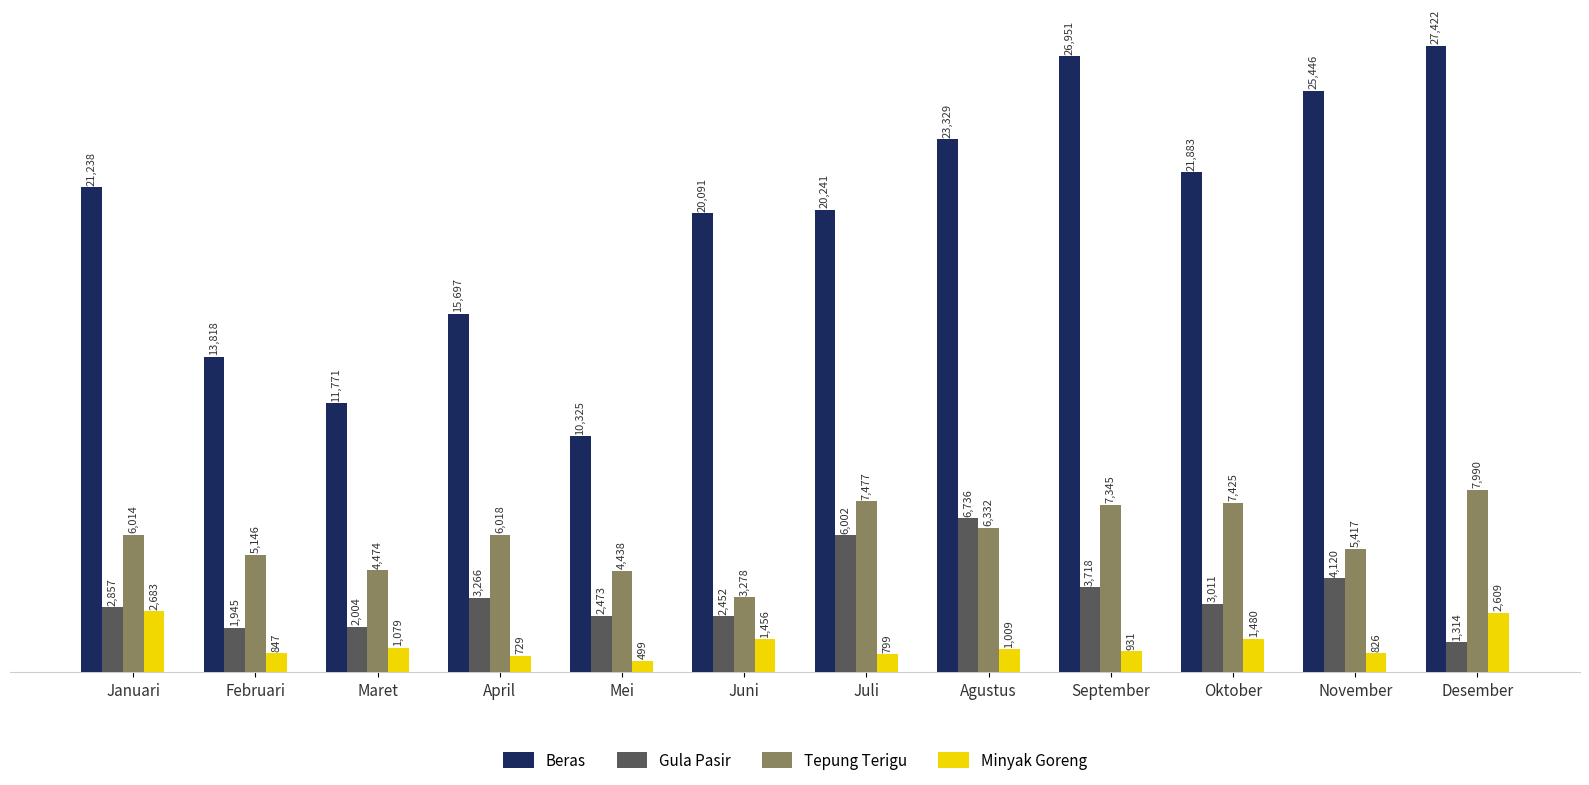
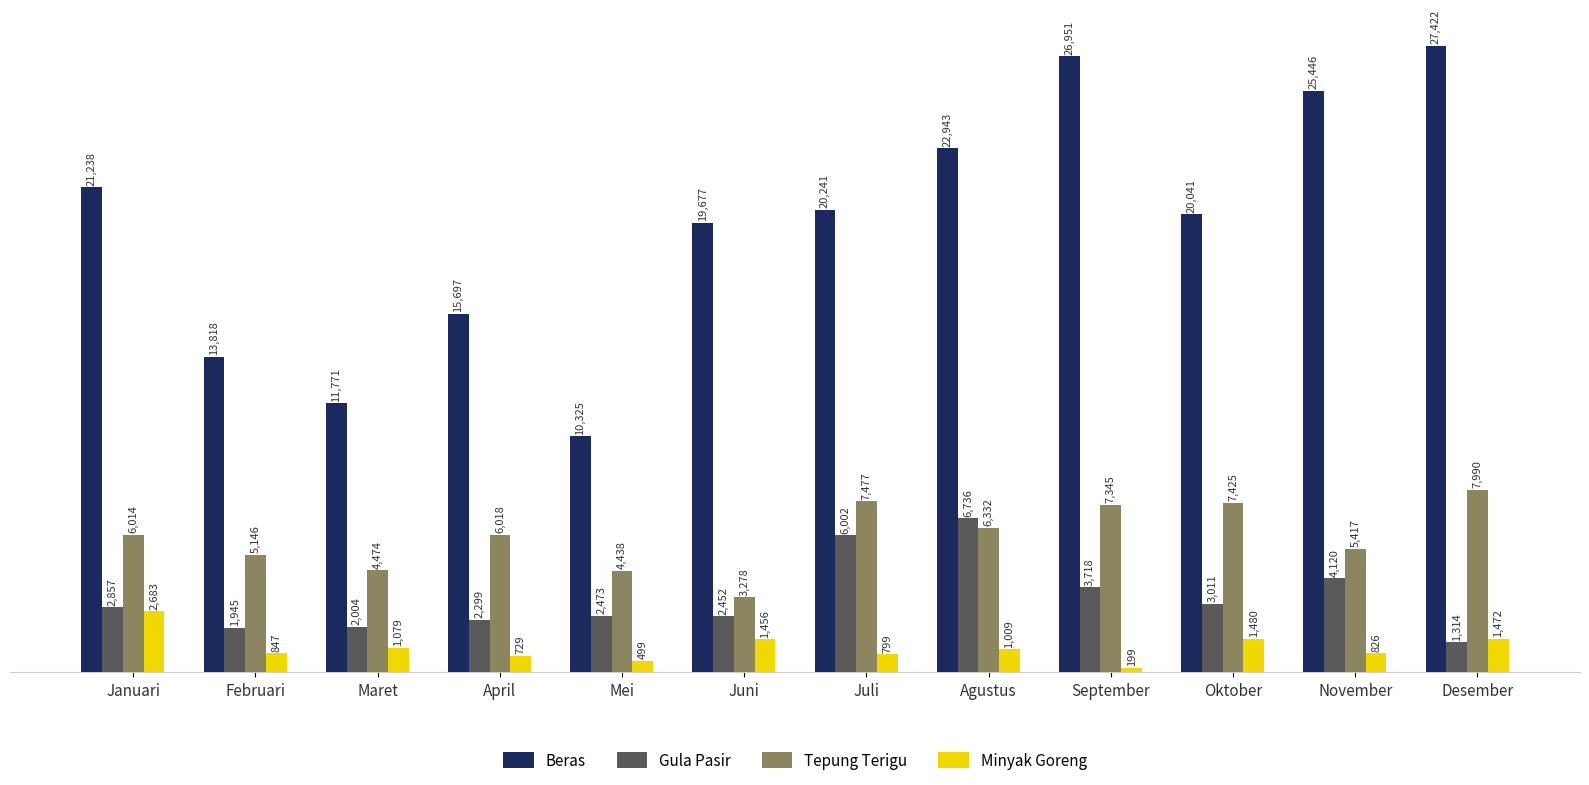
Gula Pasir, April: 3,266 -> 2,299
Beras, Juni: 20,091 -> 19,677
Beras, Agustus: 23,329 -> 22,943
Minyak Goreng, September: 931 -> 199
Beras, Oktober: 21,883 -> 20,041
Minyak Goreng, Desember: 2,609 -> 1,472
